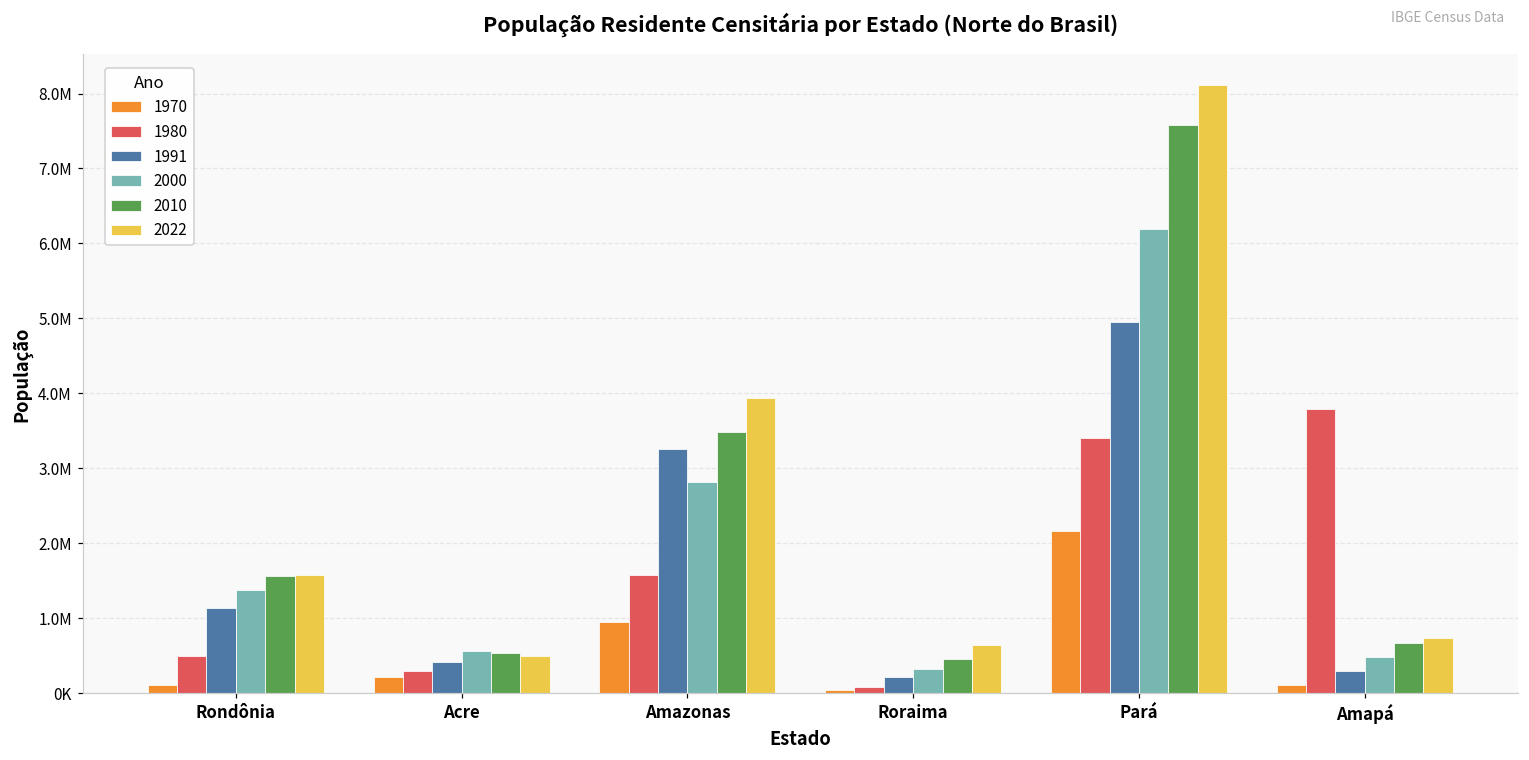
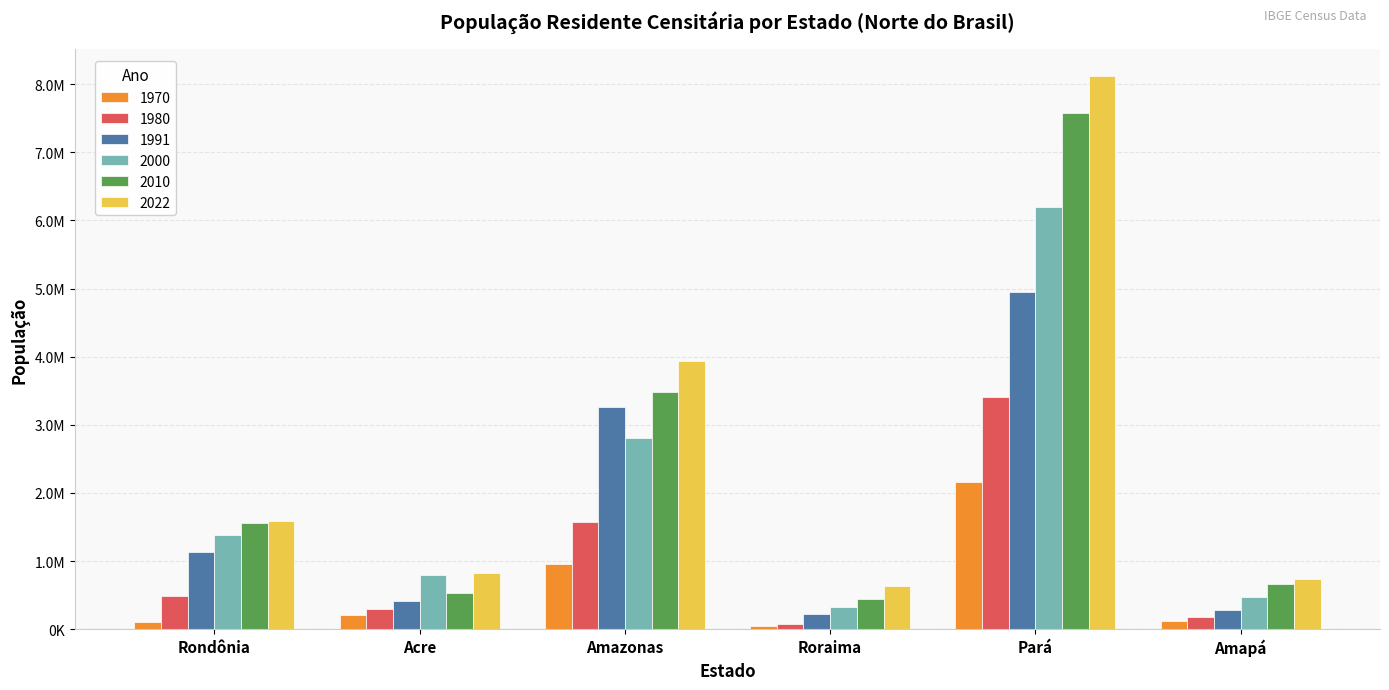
2000, Acre: 600000 -> 800000
2022, Acre: 500000 -> 800000
1980, Amapá: 3800000 -> 200000
